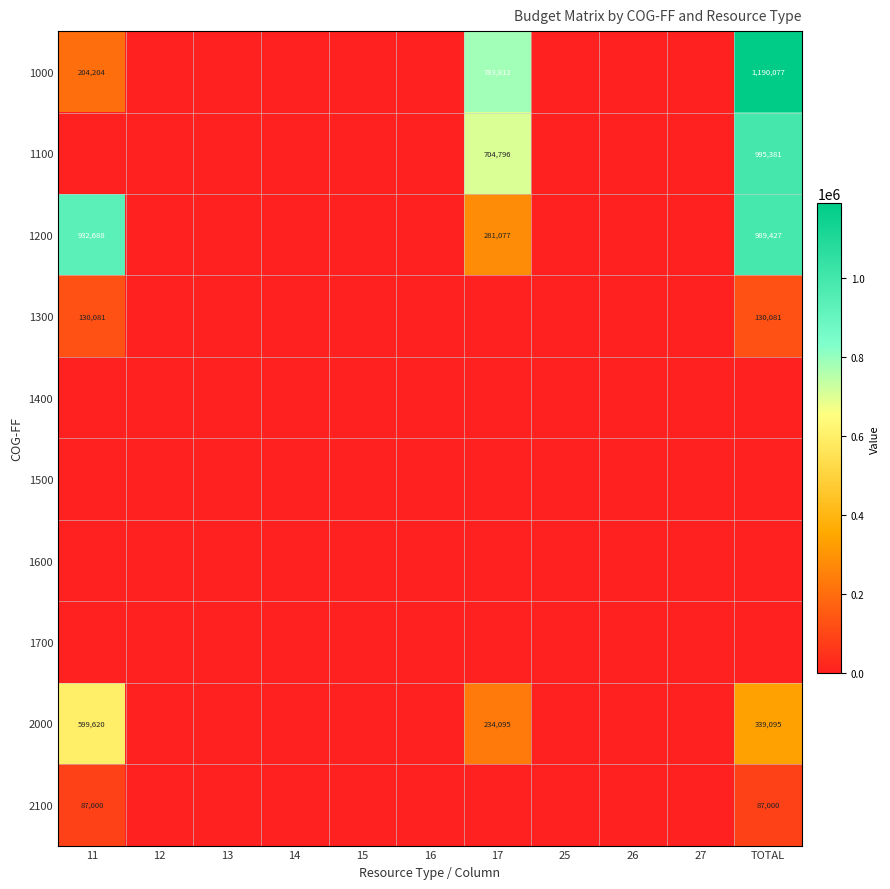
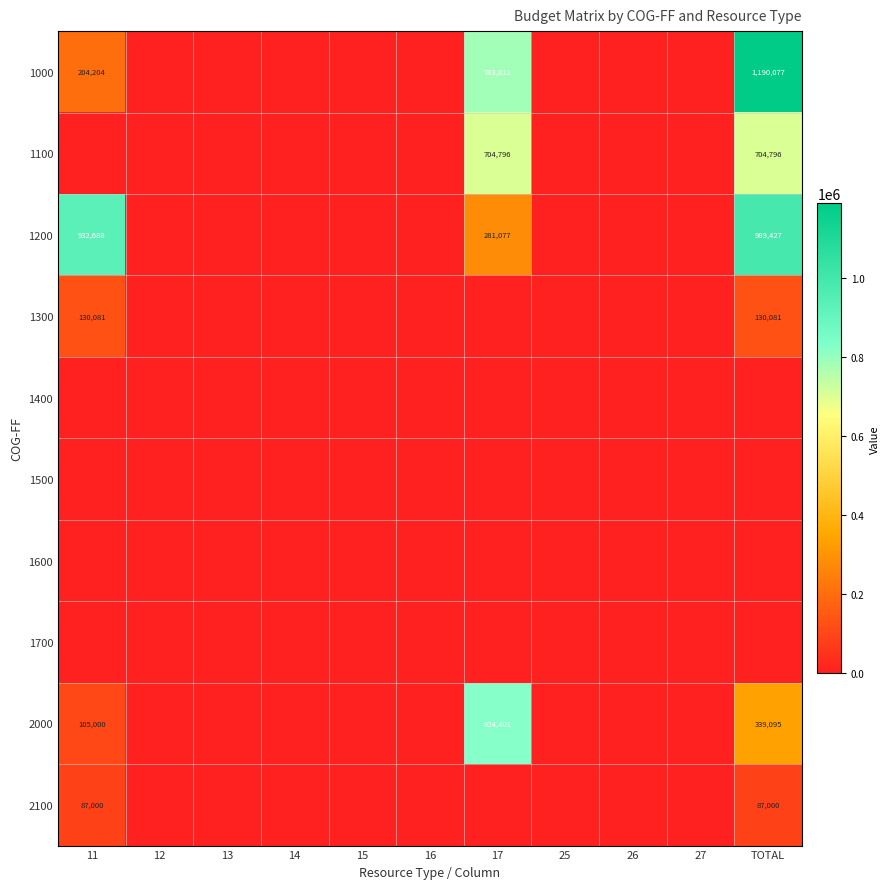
1100, TOTAL: 995,381 -> 704,796
2000, 11: 599,620 -> 105,000
2000, 17: 234,095 -> 824,401
